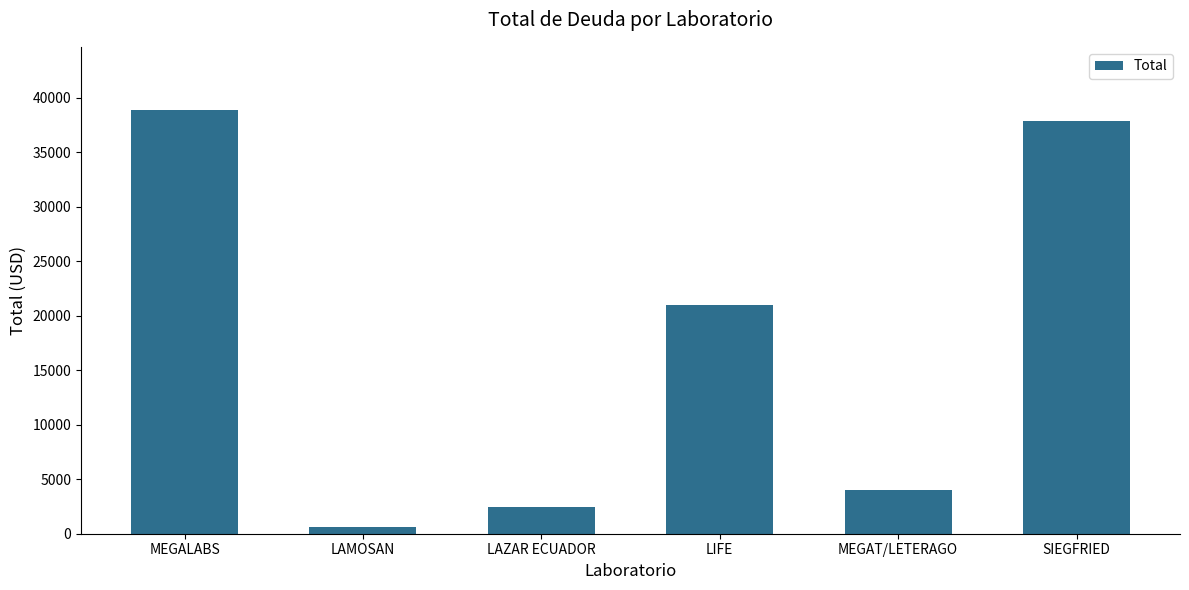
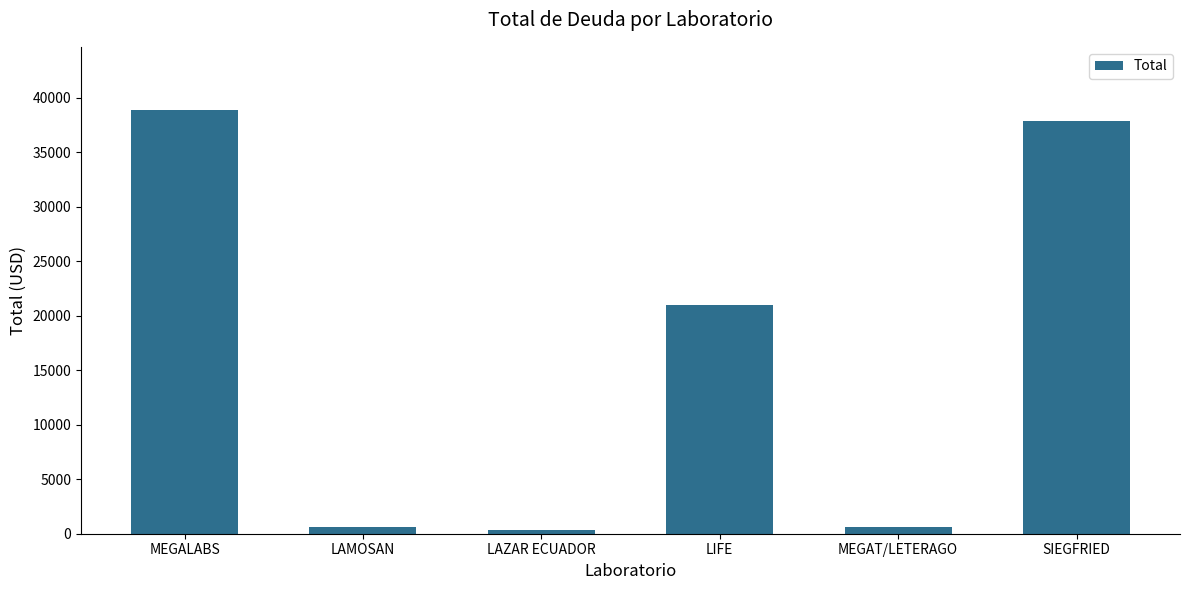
LAZAR ECUADOR: 2500 -> 300
MEGAT/LETERAGO: 4000 -> 600
